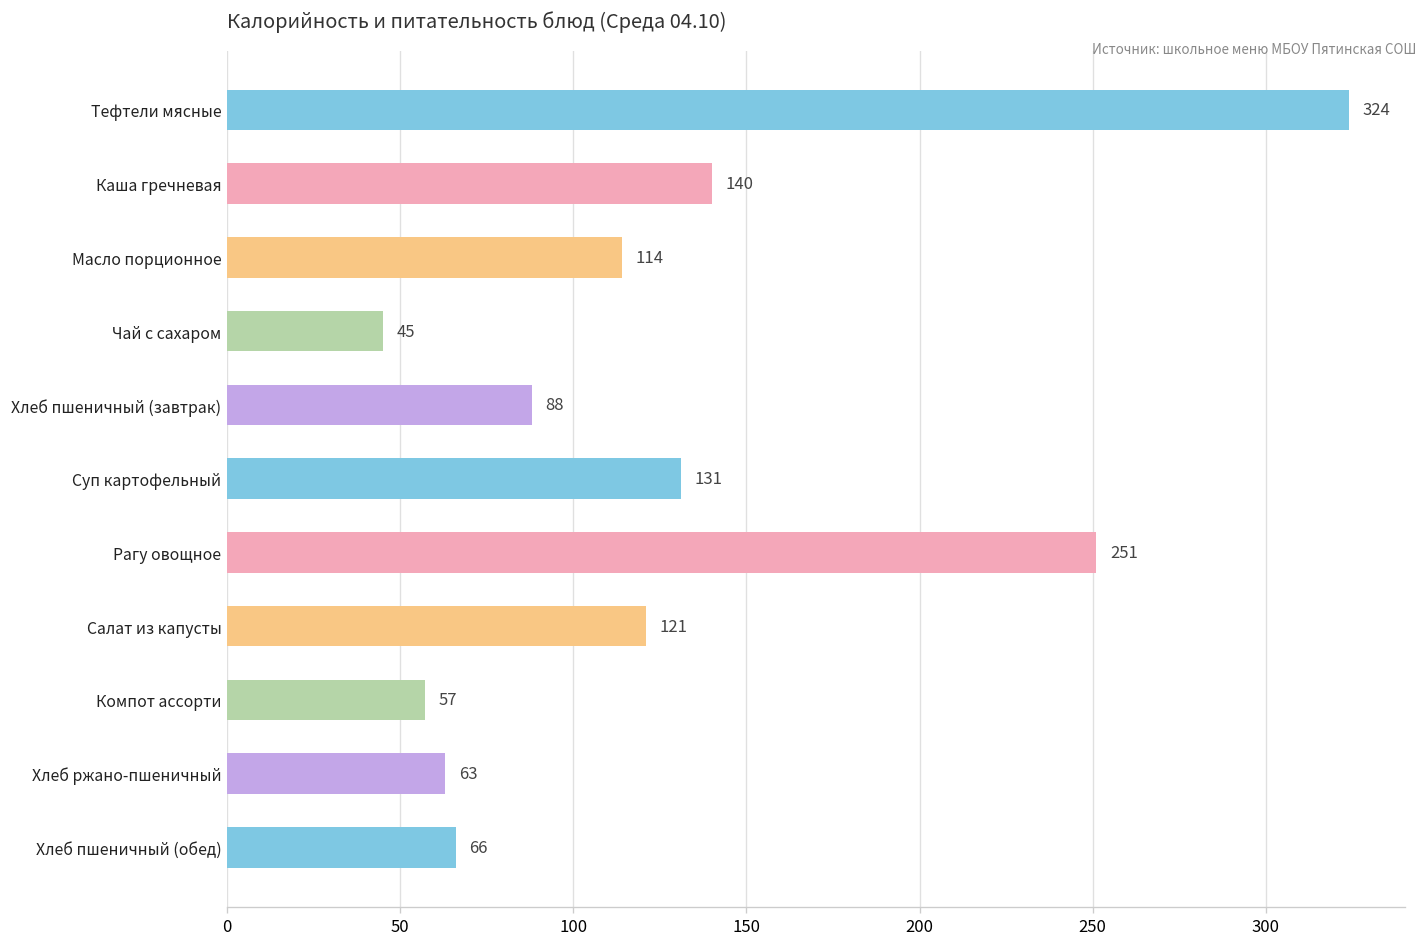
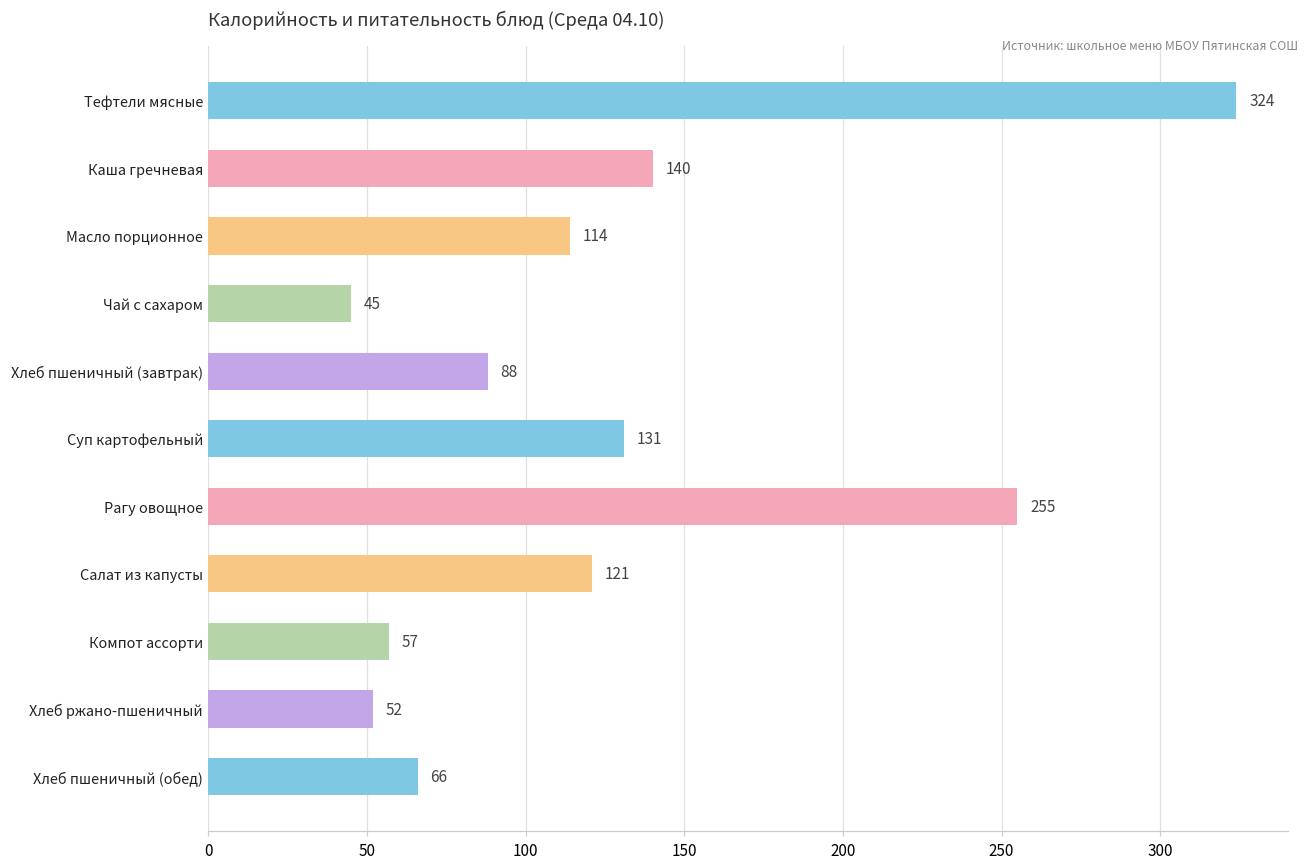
Рагу овощное: 251 -> 255
Хлеб ржано-пшеничный: 63 -> 52
